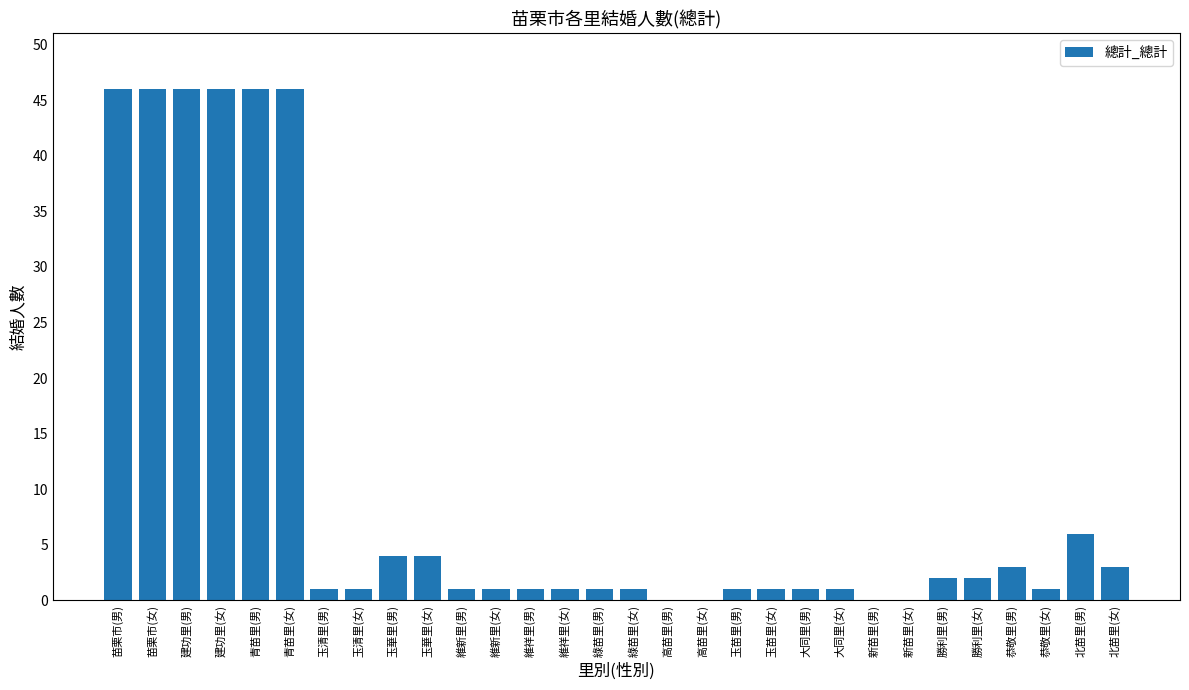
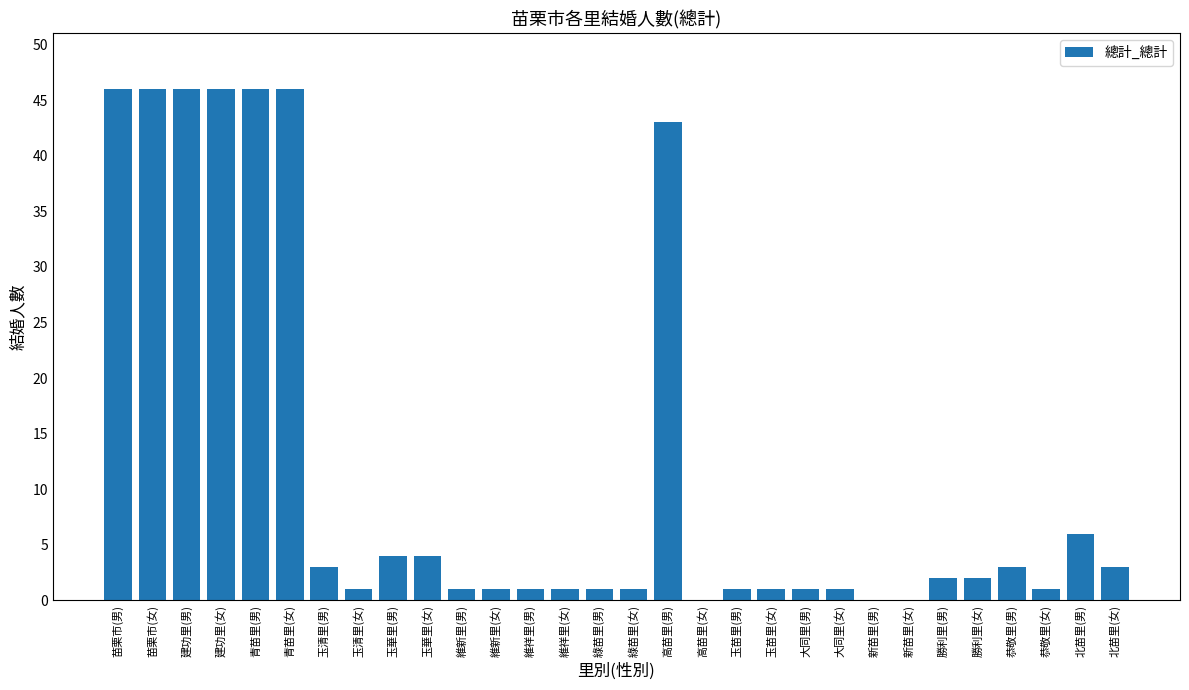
玉清里(男): 1 -> 3
高苗里(男): 0 -> 43
